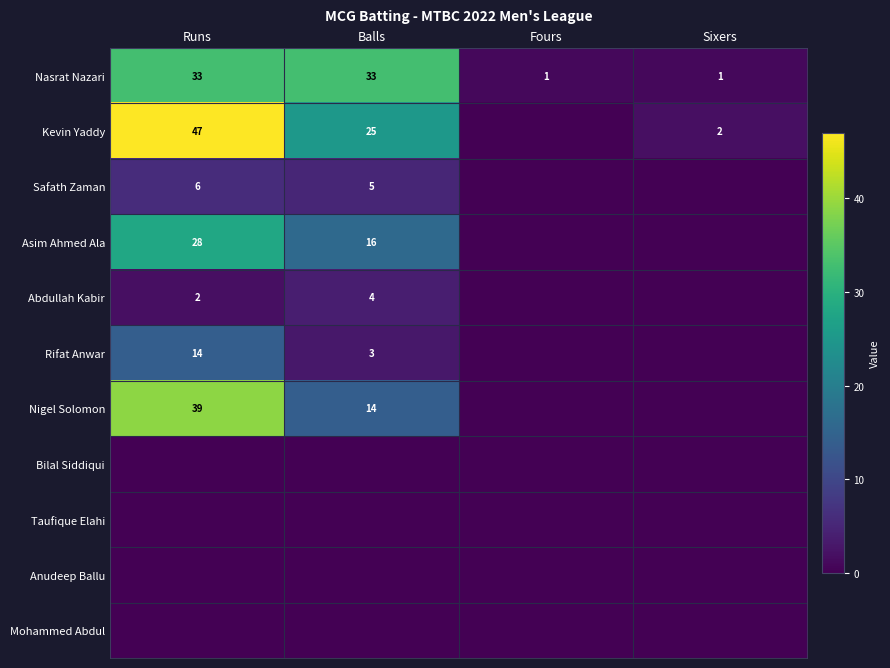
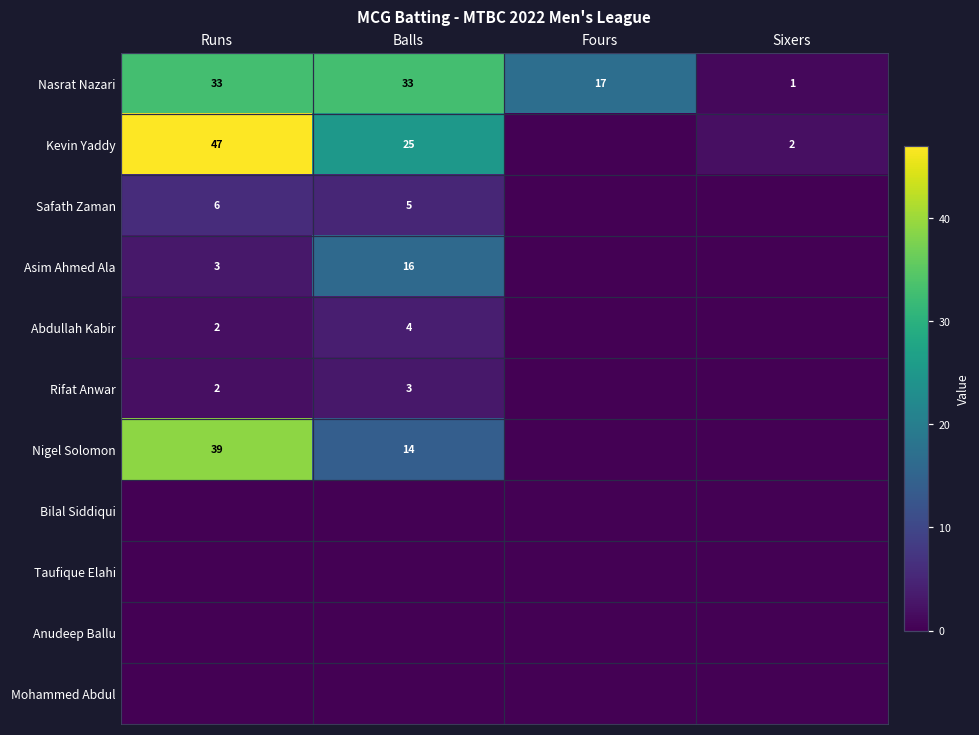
Nasrat Nazari, Fours: 1 -> 17
Asim Ahmed Ala, Runs: 28 -> 3
Rifat Anwar, Runs: 14 -> 2
